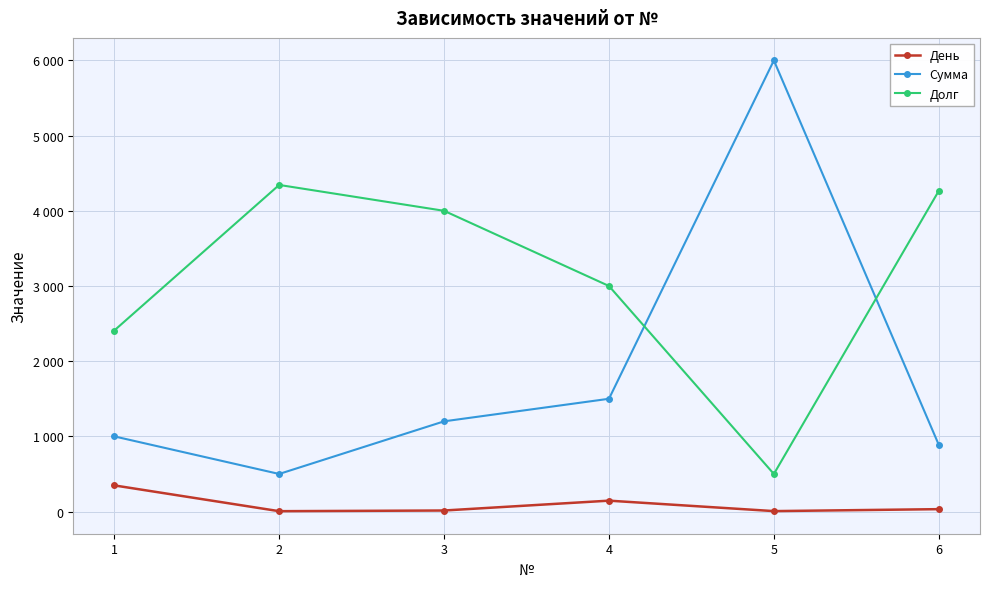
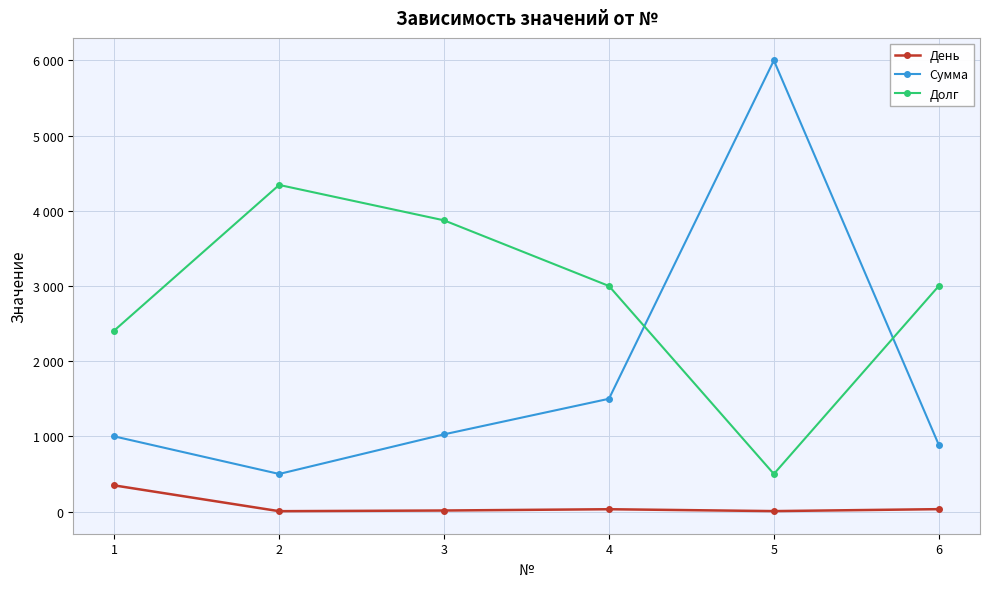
Сумма, 3: 1200 -> 1000
Долг, 3: 4000 -> 3900
День, 4: 100 -> 0
Долг, 6: 4300 -> 3000
